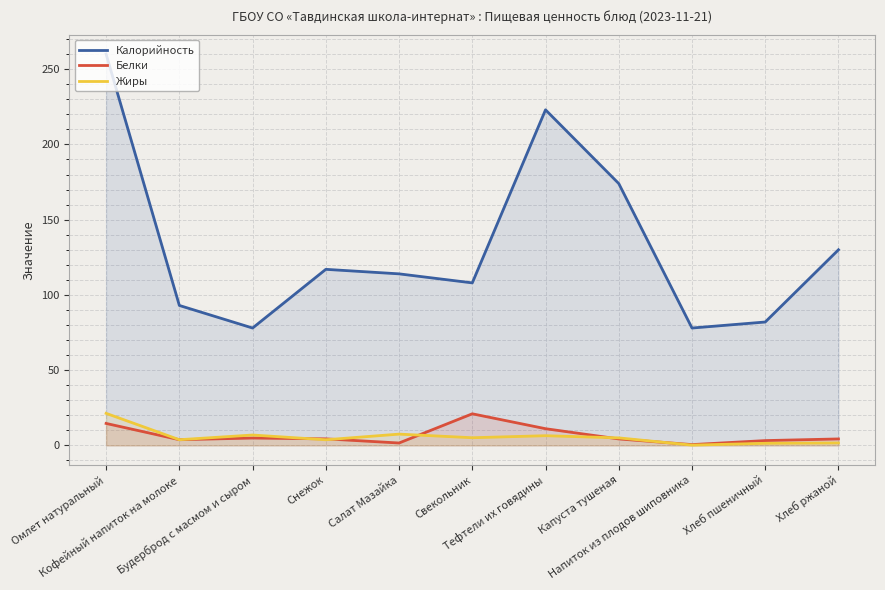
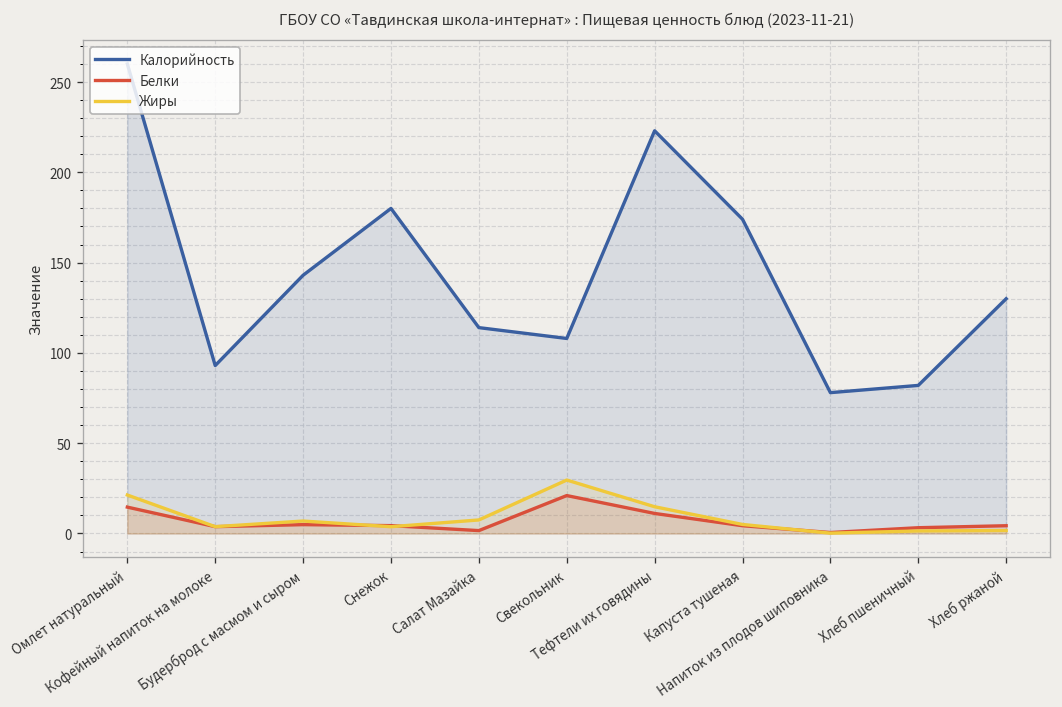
Калорийность, Будерброд с масмом и сыром: 78 -> 143
Калорийность, Снежок: 117 -> 180
Жиры, Свекольник: 5 -> 30
Жиры, Тефтели их говядины: 6 -> 15
